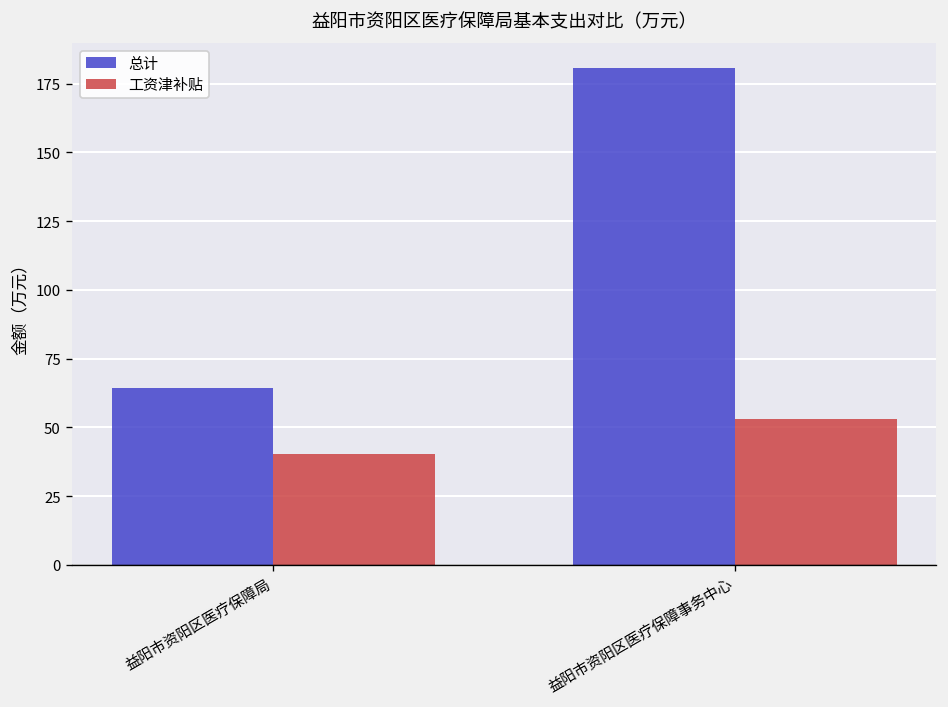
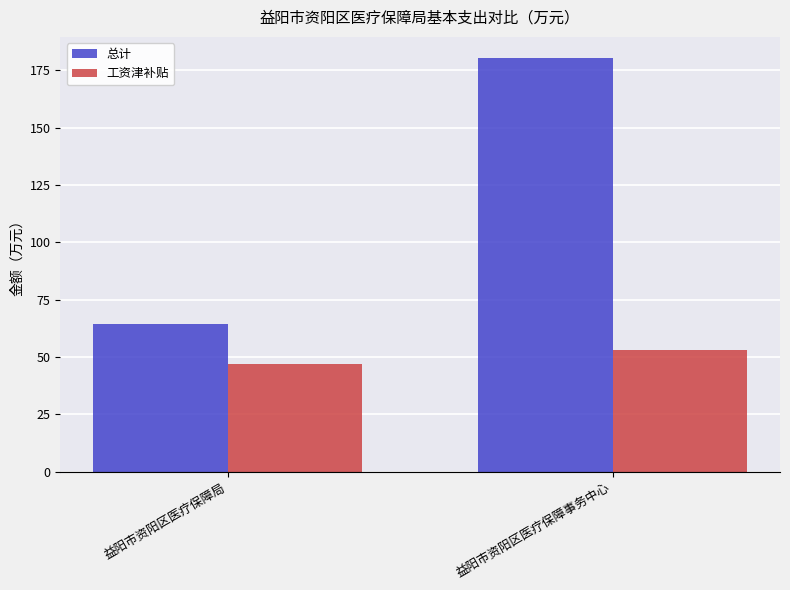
工资津补贴, 益阳市资阳区医疗保障局: 40 -> 47
